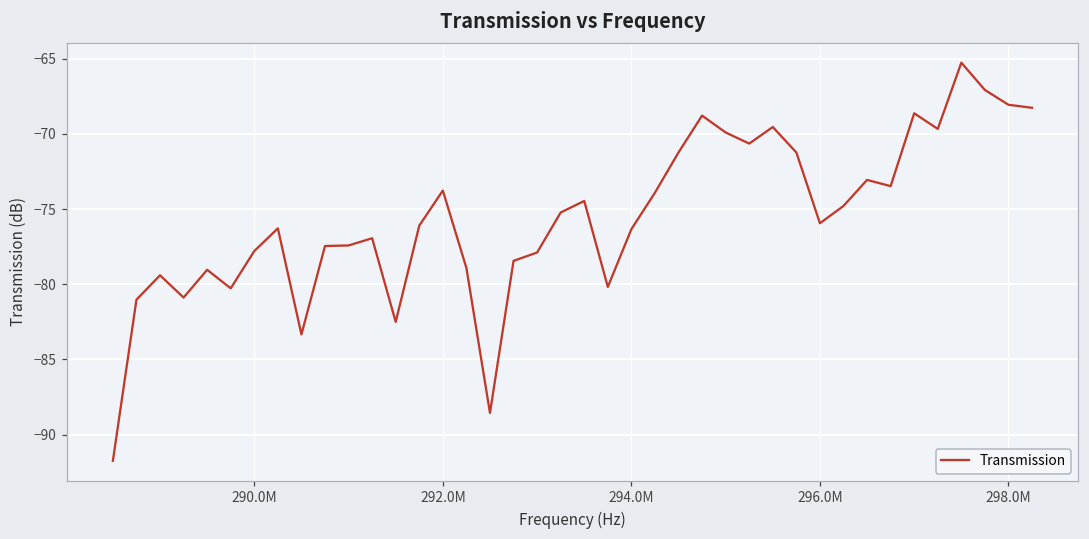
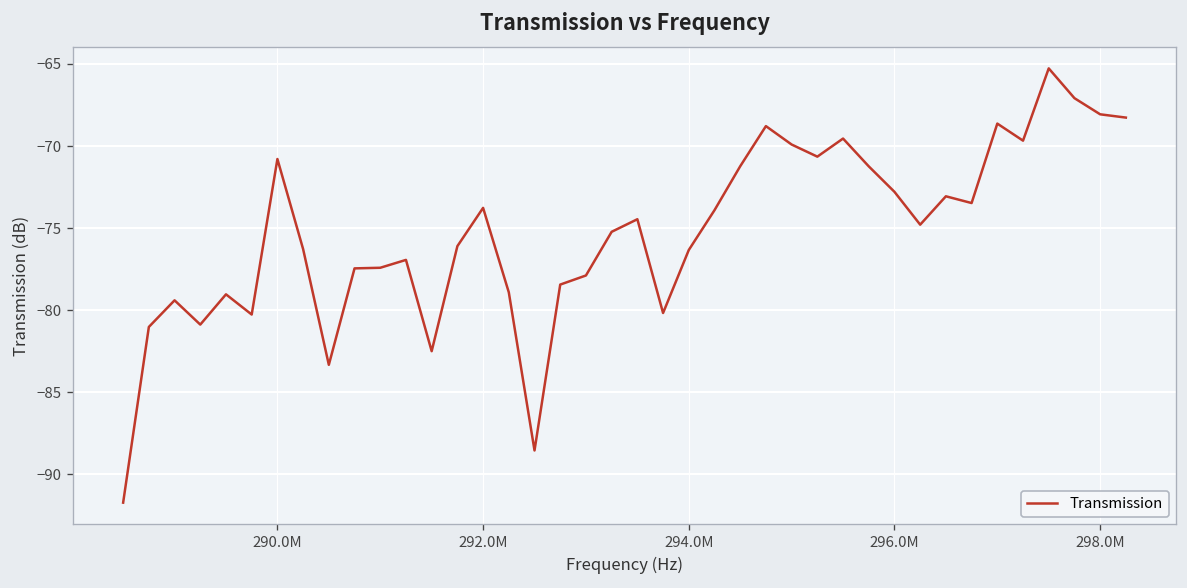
290.0M: -77.8 -> -70.8
296.0M: -75.9 -> -72.8
